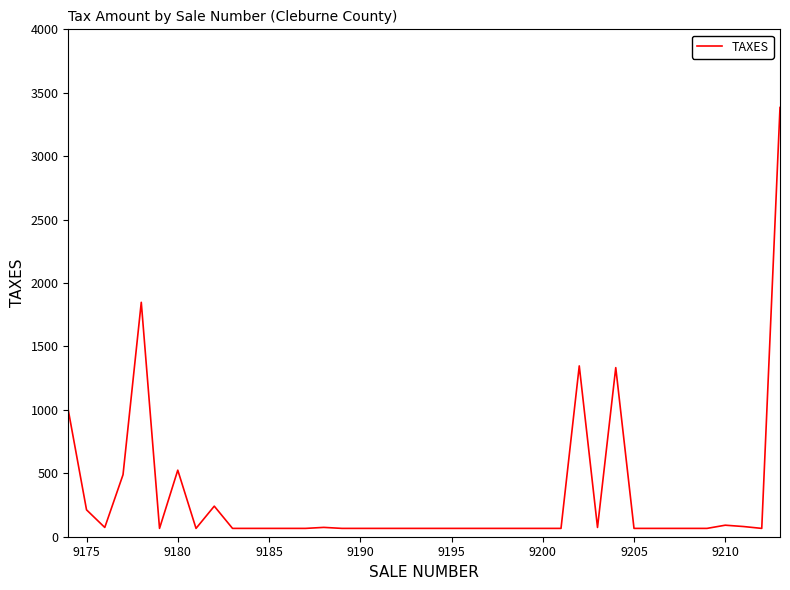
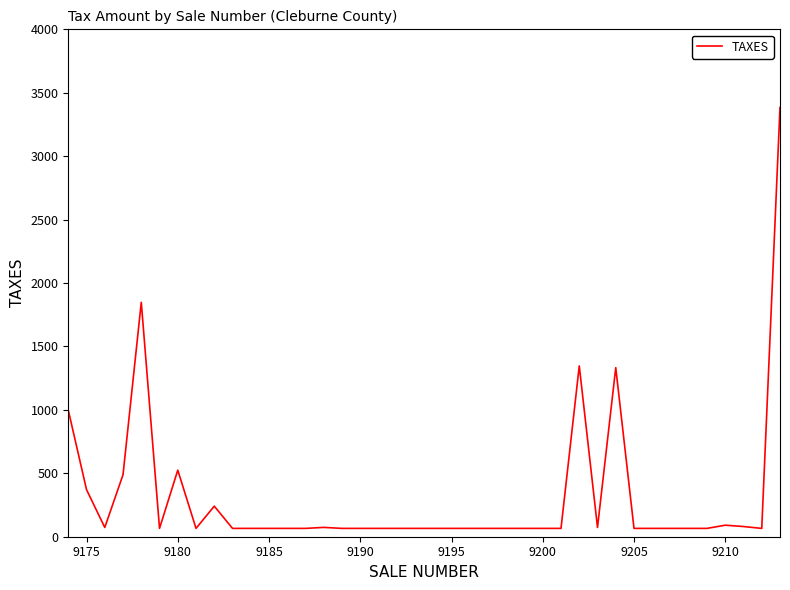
9175: 210 -> 370
